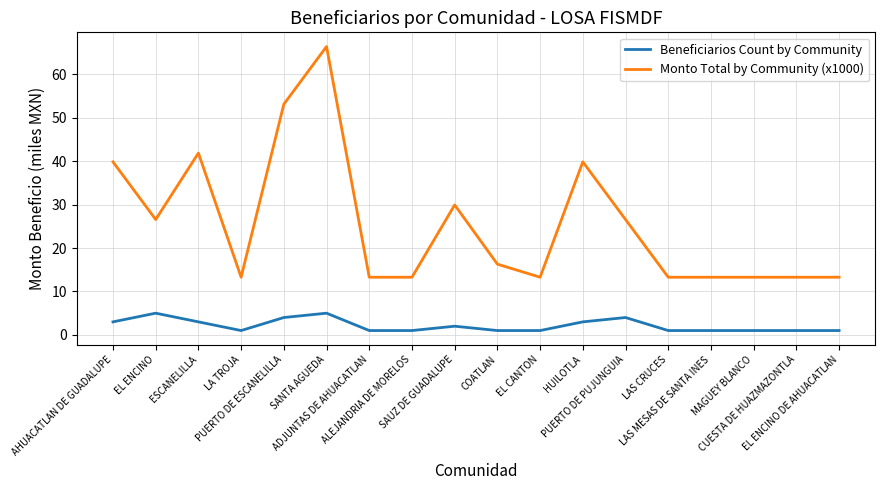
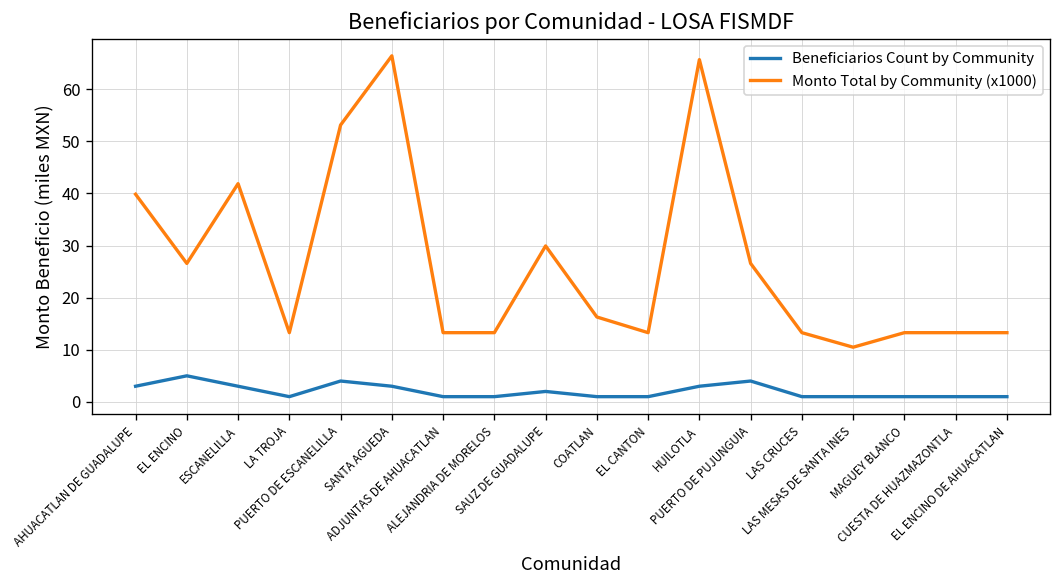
Beneficiarios Count by Community, SANTA AGUEDA: 5 -> 3
Monto Total by Community (x1000), HUILOTLA: 40 -> 66
Monto Total by Community (x1000), LAS MESAS DE SANTA INES: 13 -> 10
